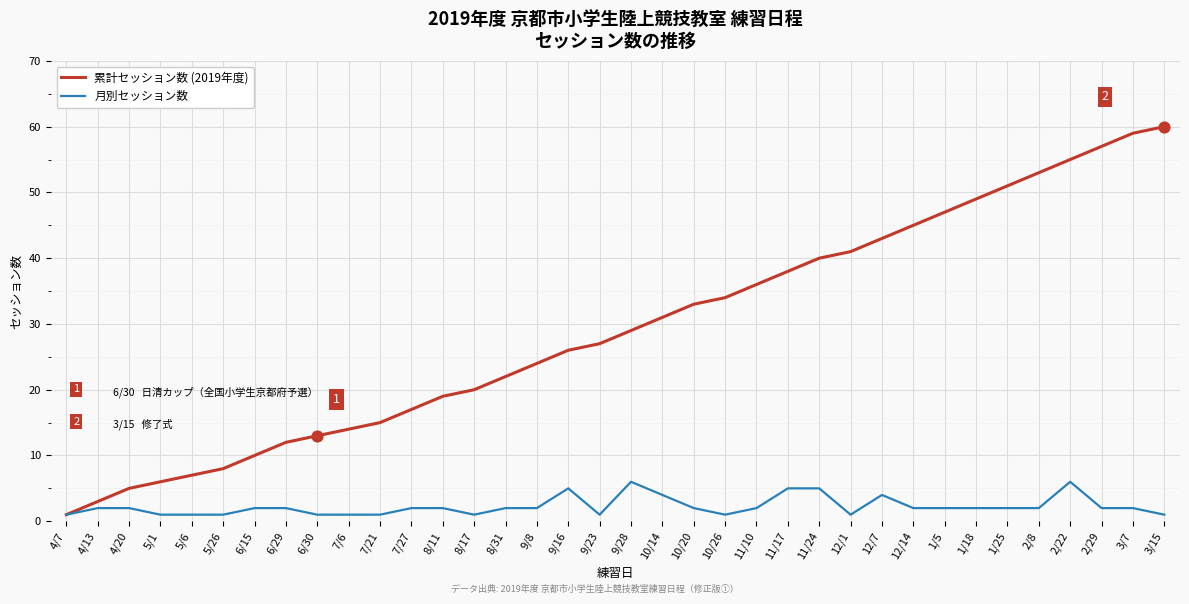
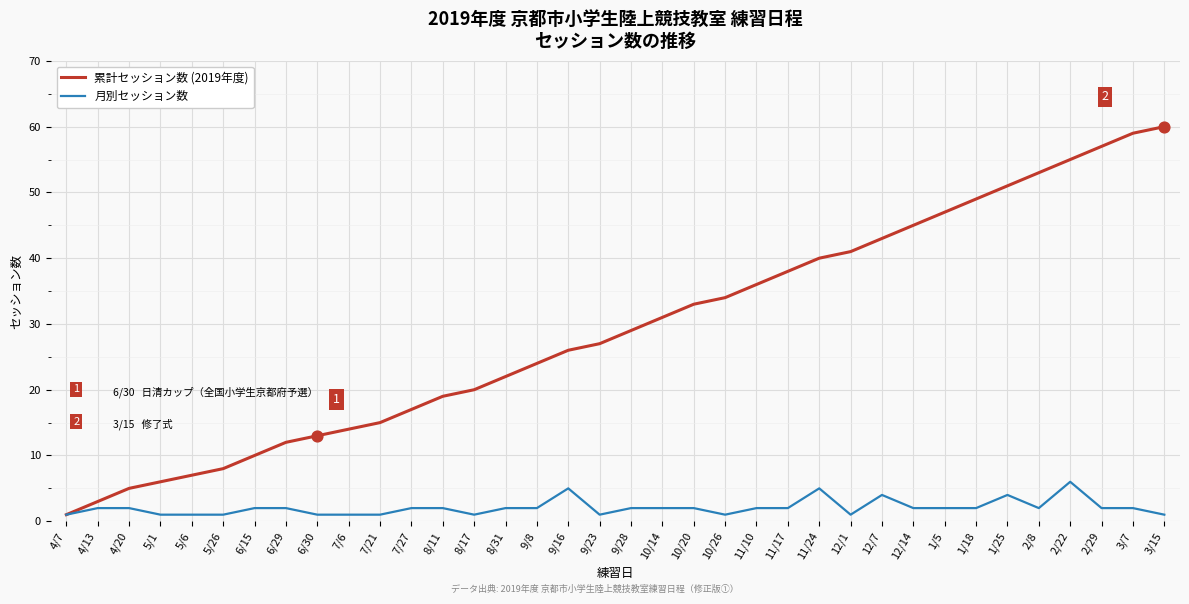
月別セッション数, 9/28: 6 -> 2
月別セッション数, 10/14: 4 -> 2
月別セッション数, 11/17: 5 -> 2
月別セッション数, 1/25: 2 -> 4
